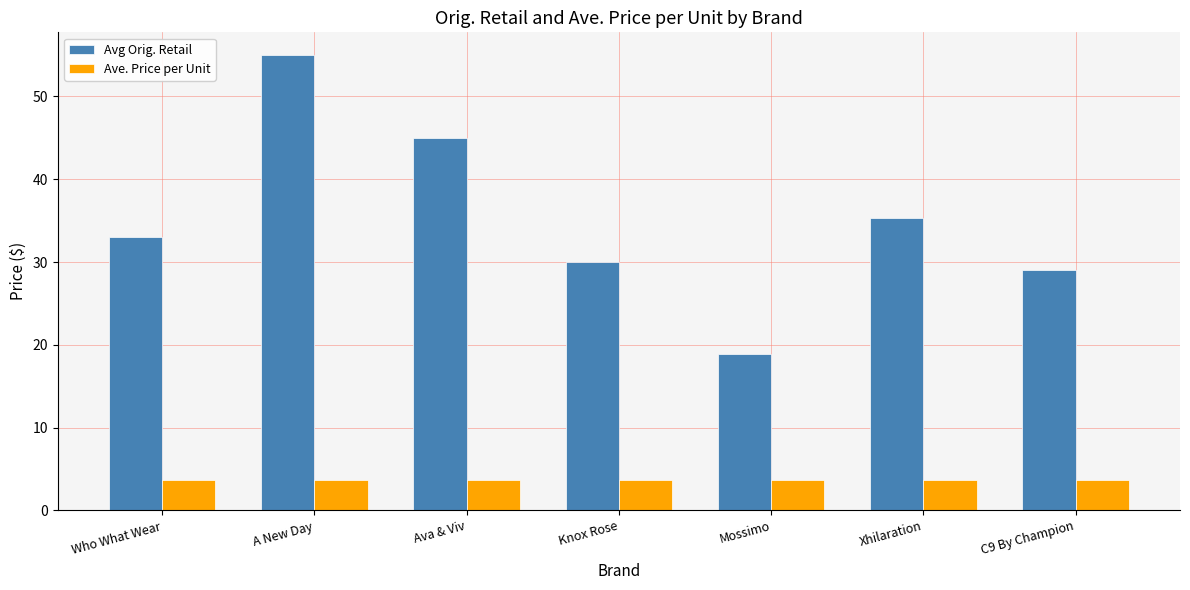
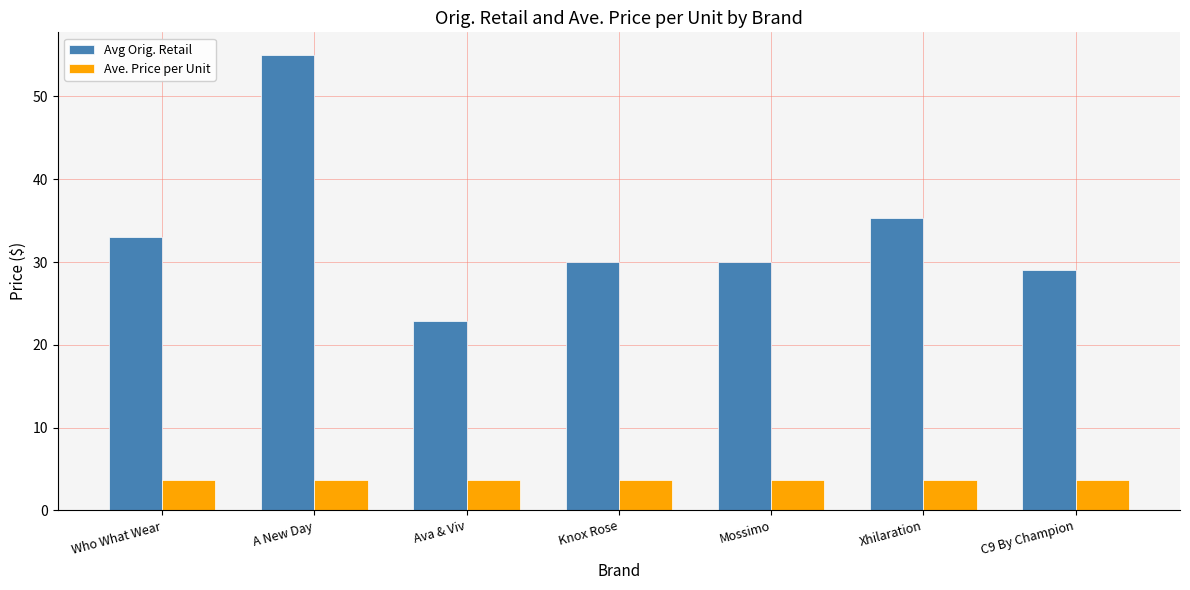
Avg Orig. Retail, Ava & Viv: 45 -> 23
Avg Orig. Retail, Mossimo: 19 -> 30
